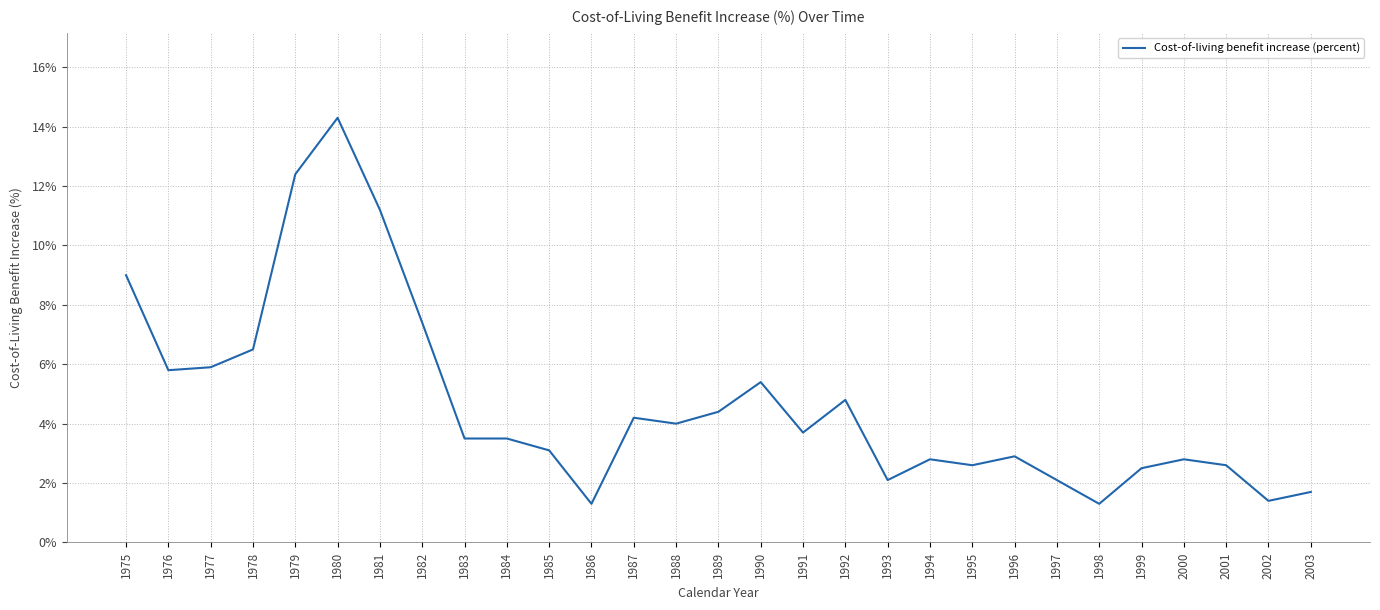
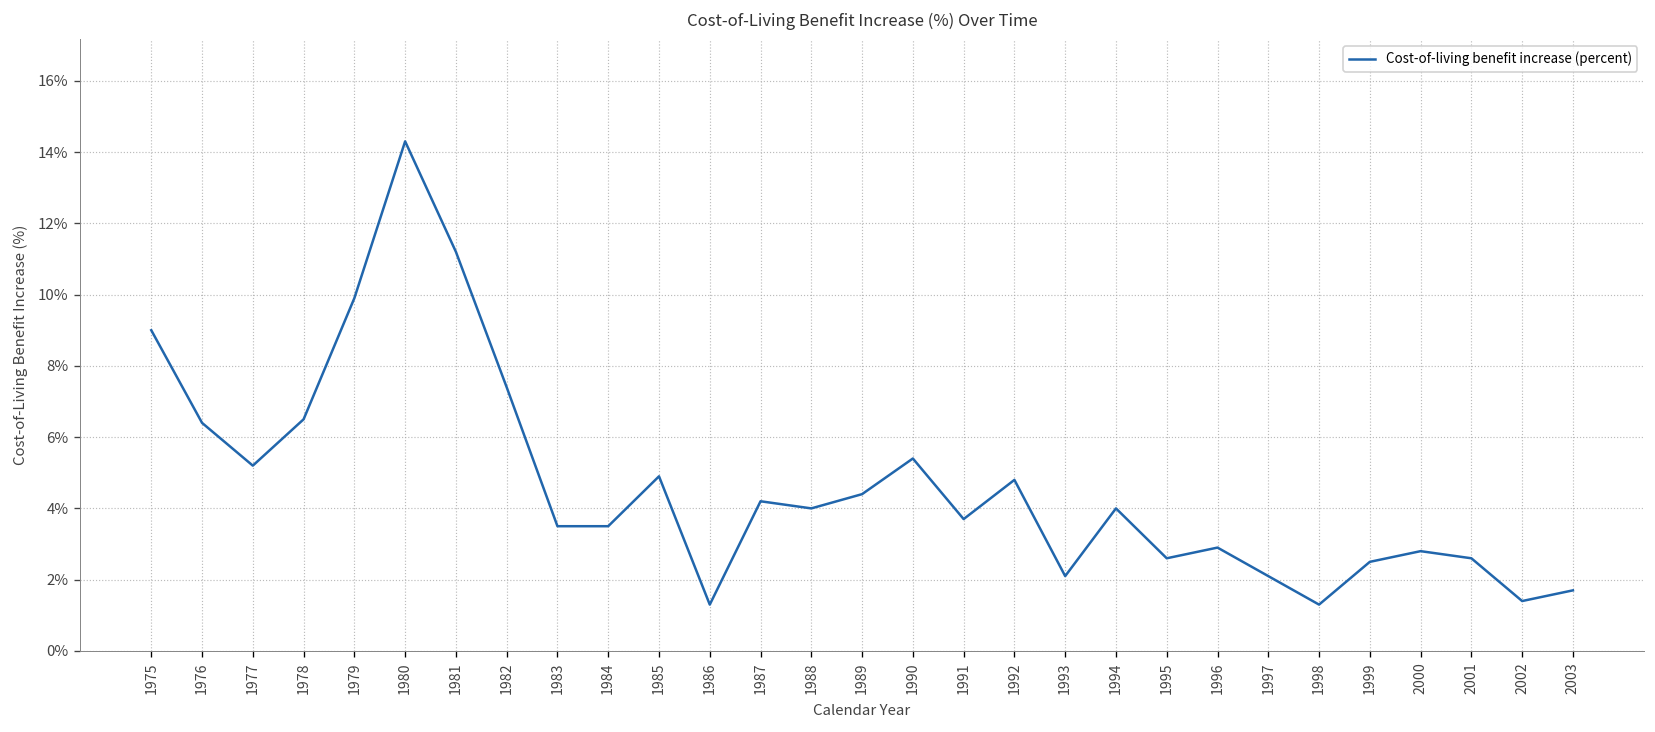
1976: 5.8% -> 6.4%
1977: 5.9% -> 5.2%
1979: 12.4% -> 9.9%
1985: 3.1% -> 4.9%
1994: 2.8% -> 4.0%
